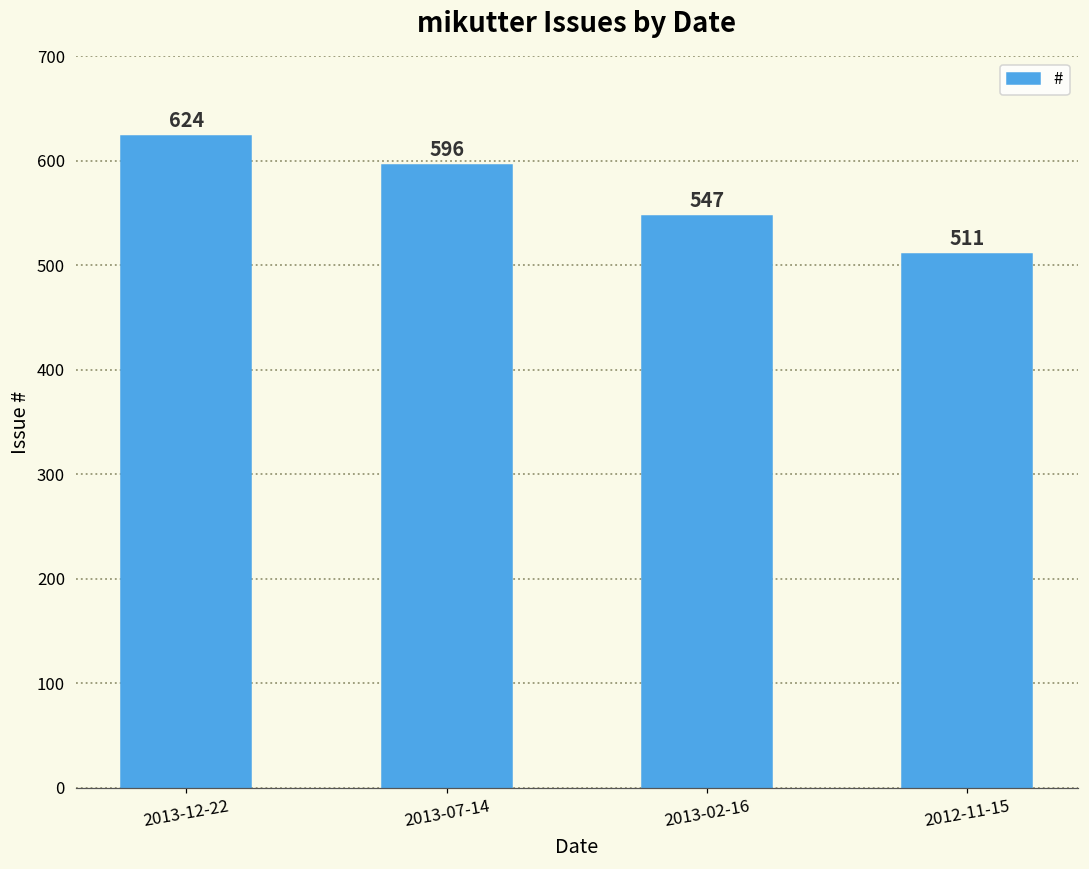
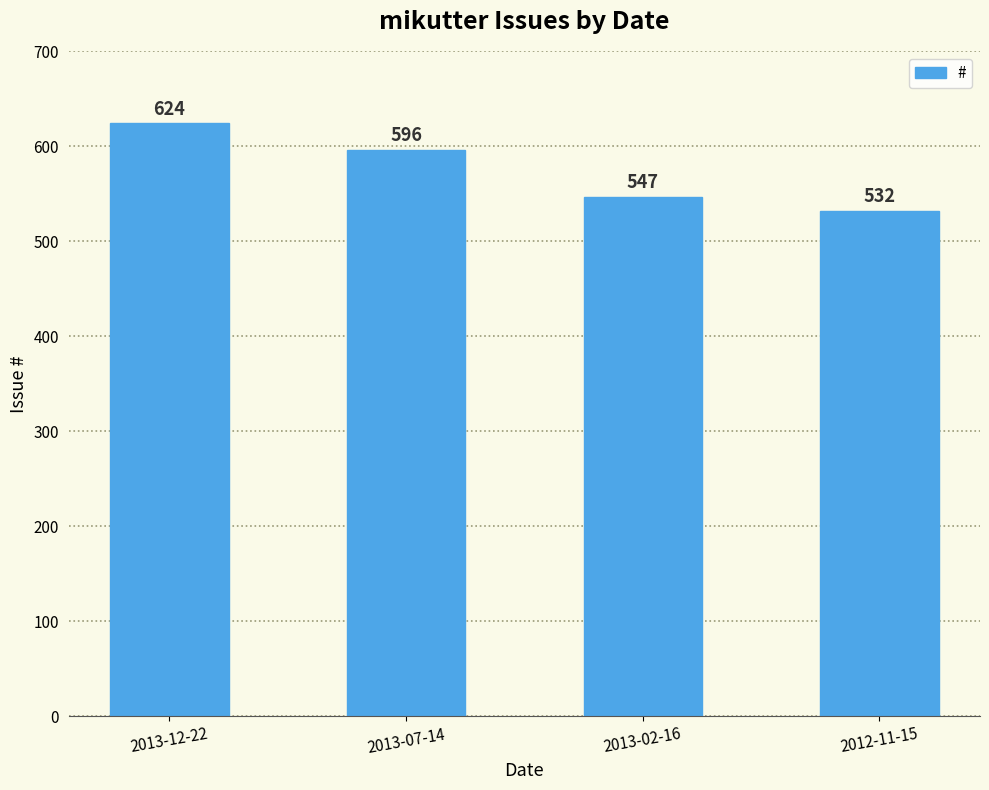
2012-11-15: 511 -> 532
